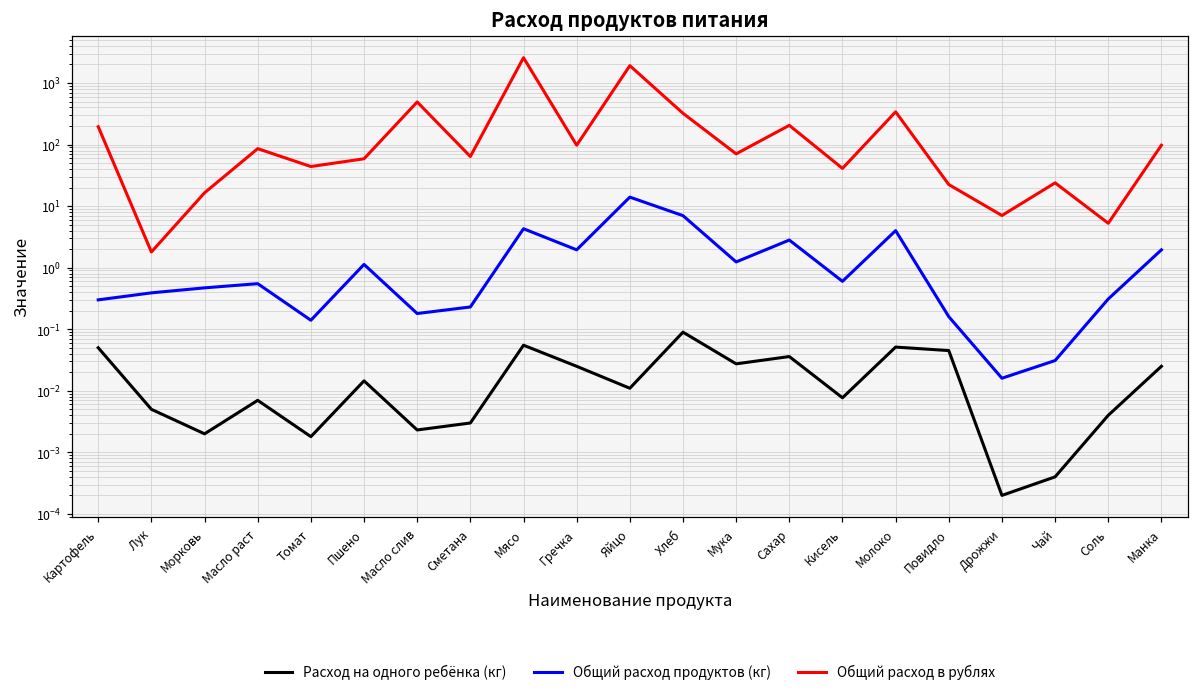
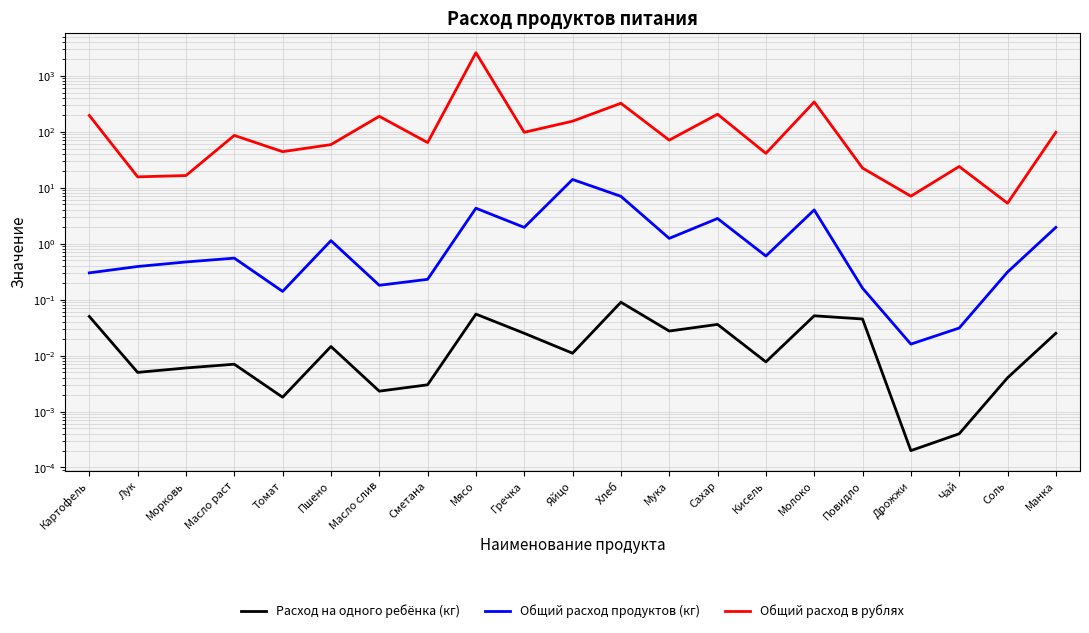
Общий расход в рублях, Лук: 1.8 -> 16
Расход на одного ребёнка (кг), Морковь: 0.002 -> 0.006
Общий расход в рублях, Масло слив: 500 -> 190
Общий расход в рублях, Яйцо: 1900 -> 150
